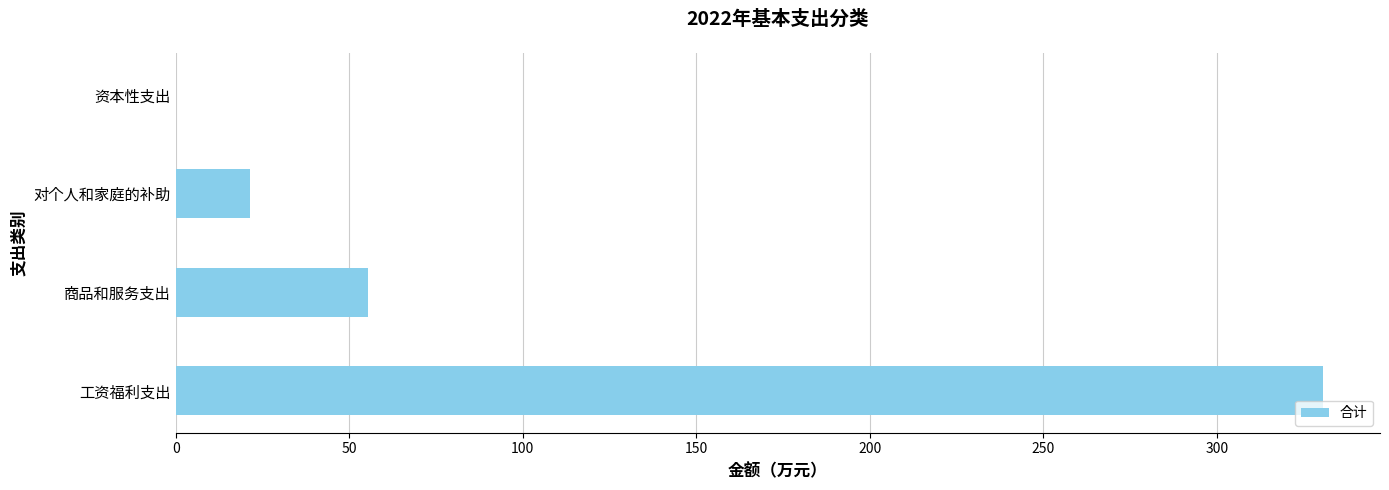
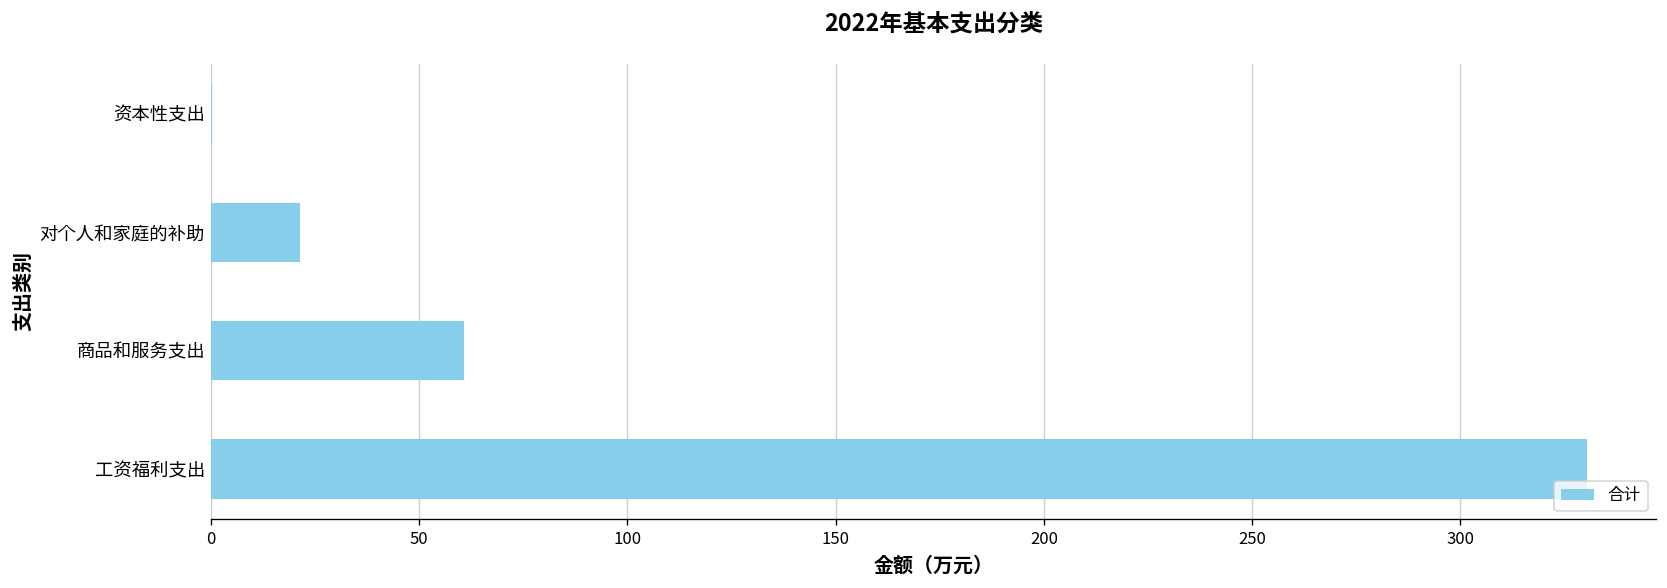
商品和服务支出: 55 -> 61
